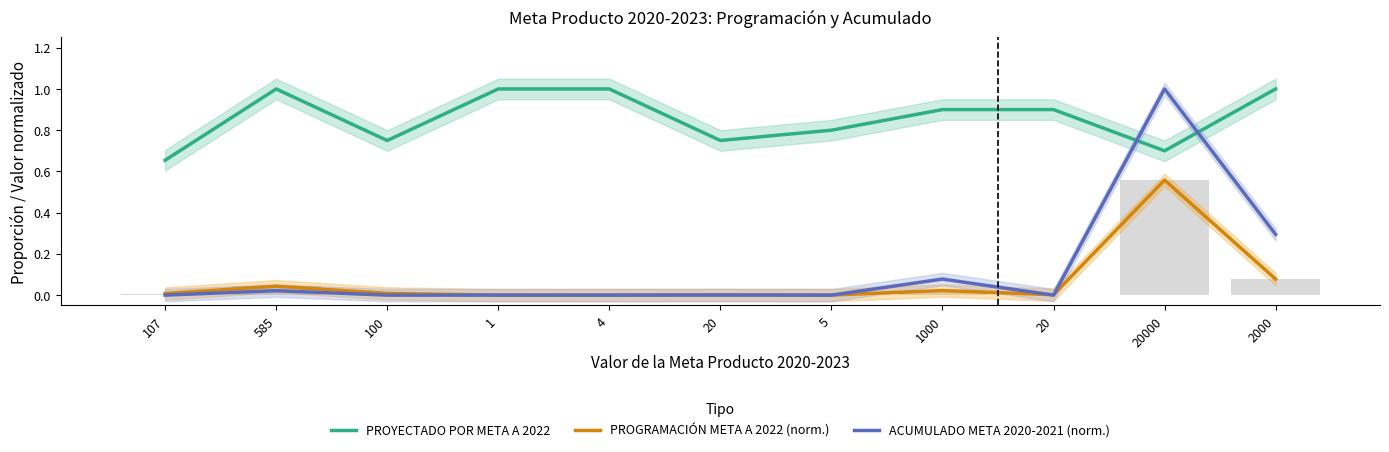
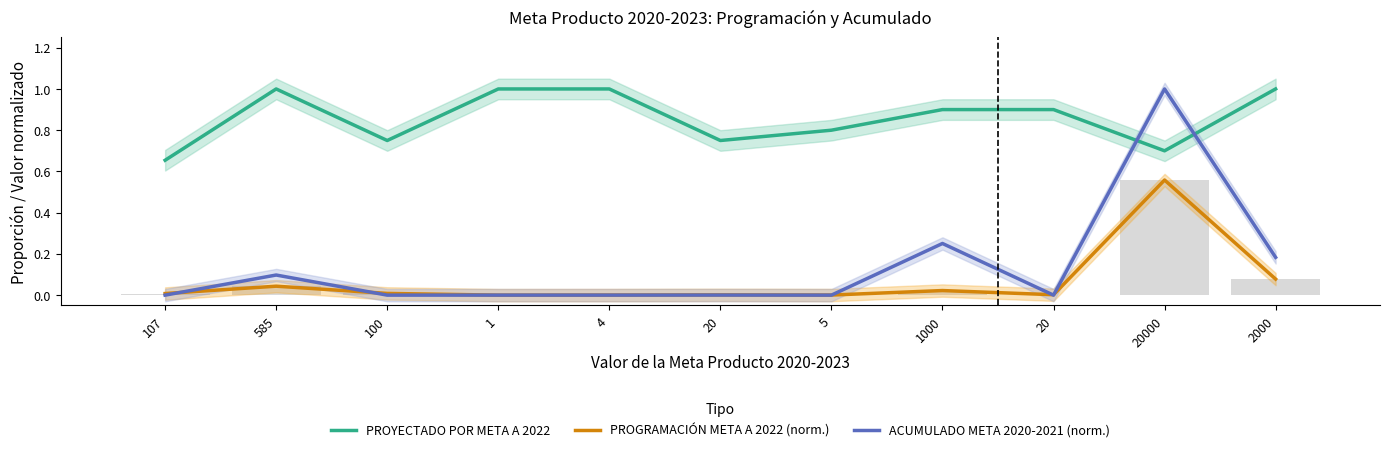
ACUMULADO META 2020-2021 (norm.), 585: 0.02 -> 0.10
ACUMULADO META 2020-2021 (norm.), 1000: 0.08 -> 0.25
ACUMULADO META 2020-2021 (norm.), 2000: 0.29 -> 0.18
